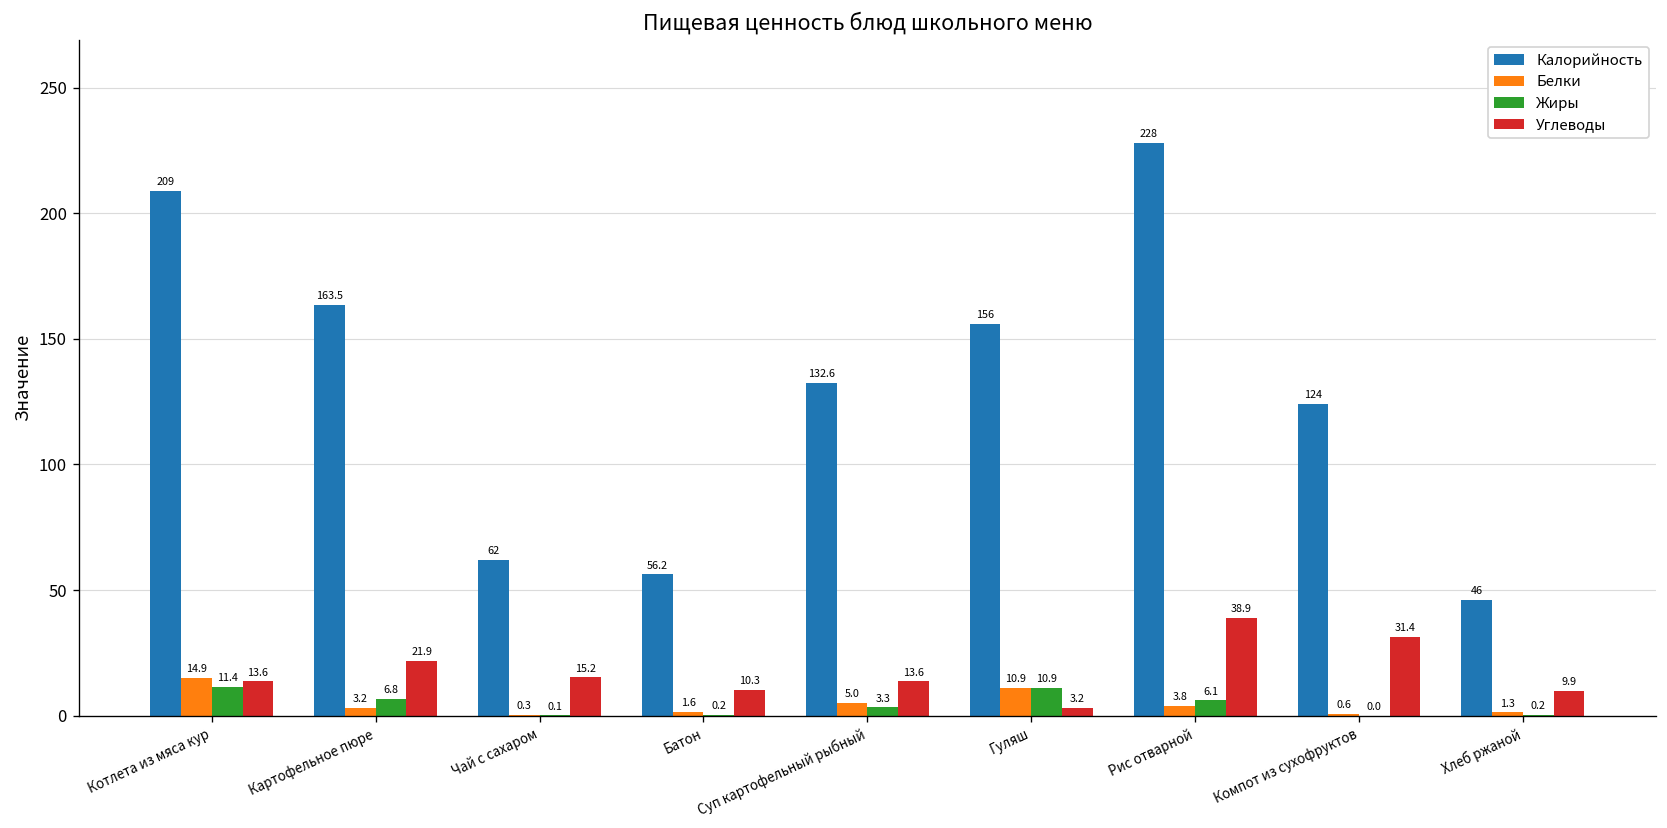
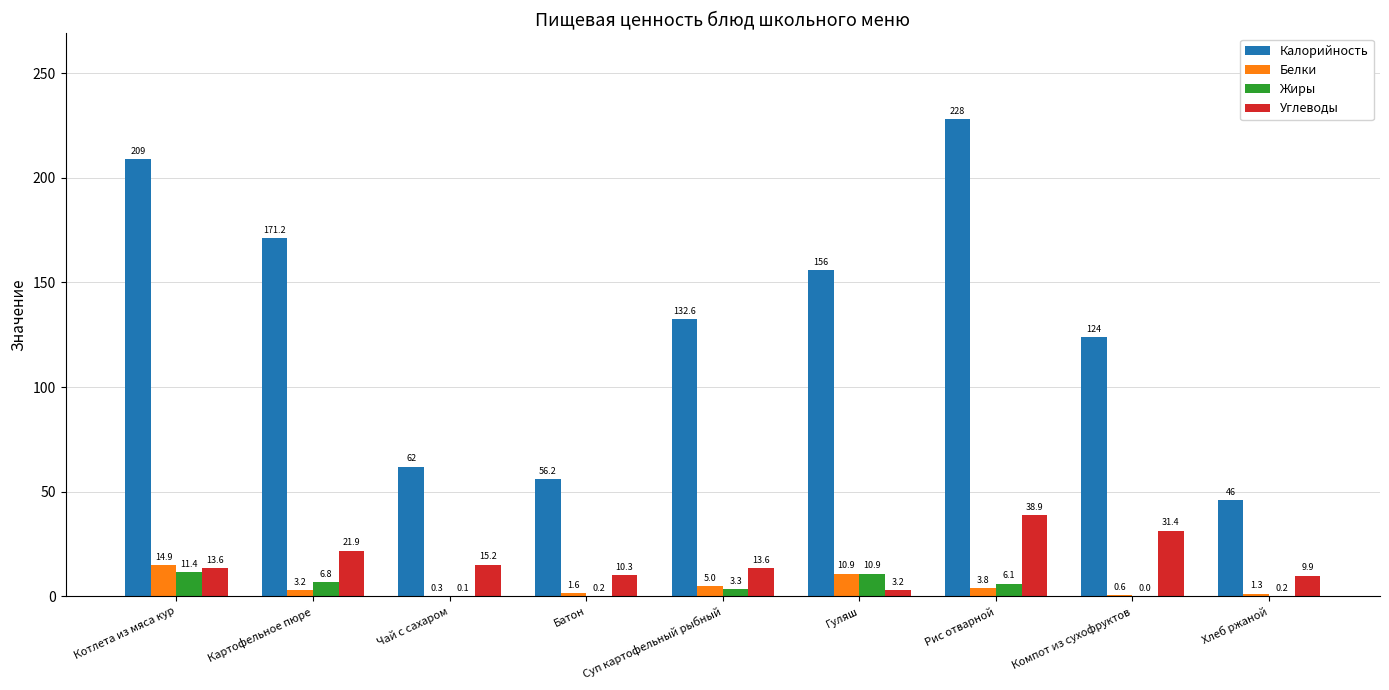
Калорийность, Картофельное пюре: 163.5 -> 171.2
